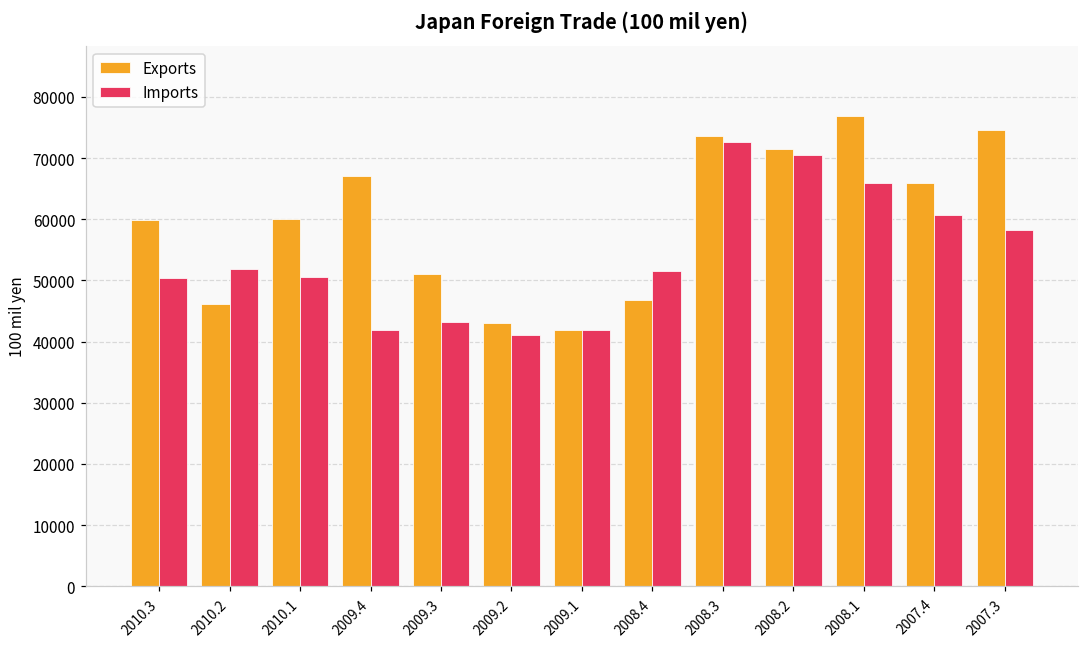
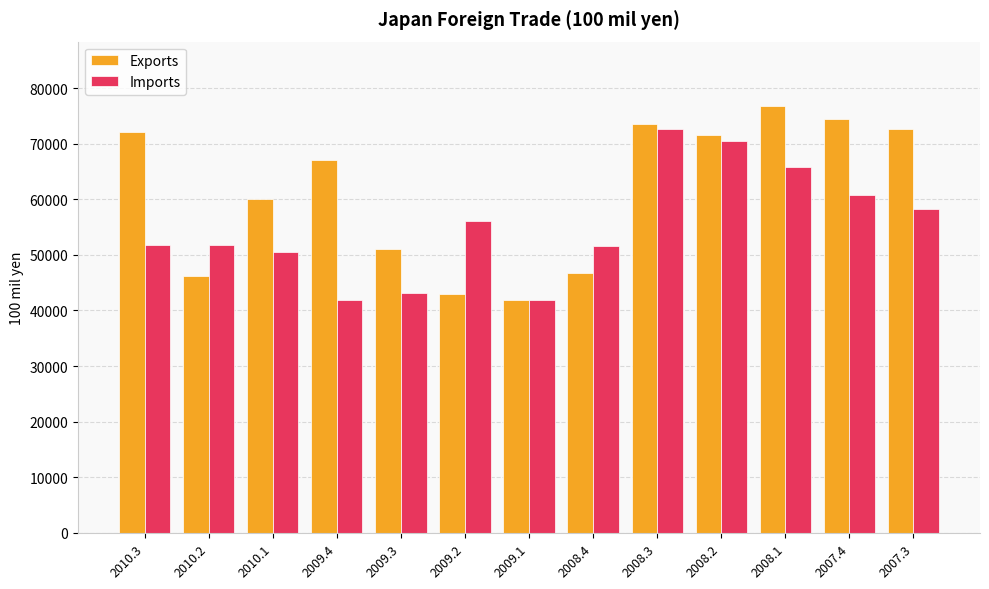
Exports, 2010.3: 60000 -> 72000
Imports, 2010.3: 50000 -> 52000
Imports, 2009.2: 41000 -> 56000
Exports, 2007.4: 66000 -> 74000
Exports, 2007.3: 75000 -> 73000
